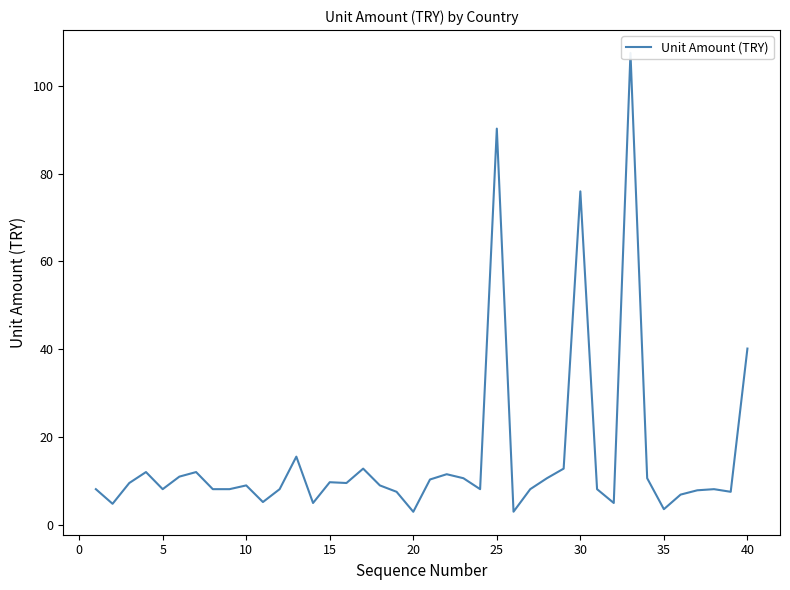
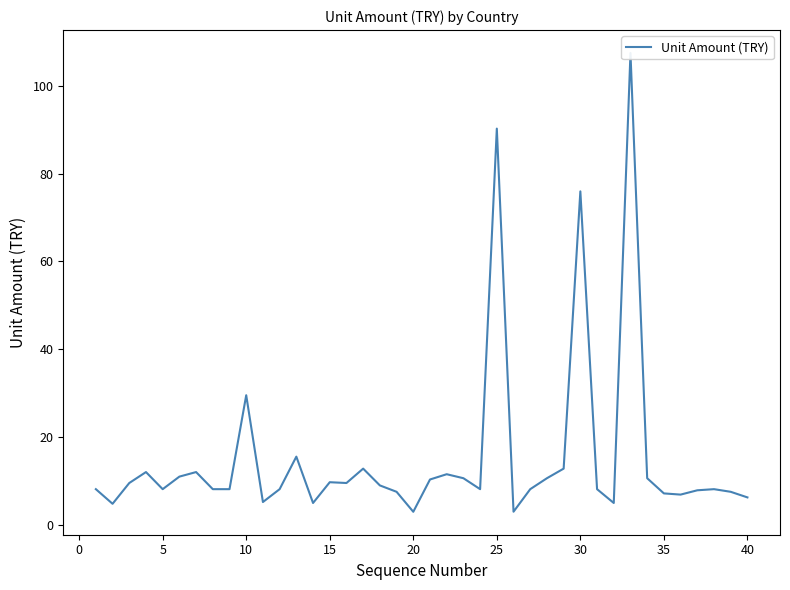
10: 9 -> 29
35: 4 -> 7
40: 40 -> 6
